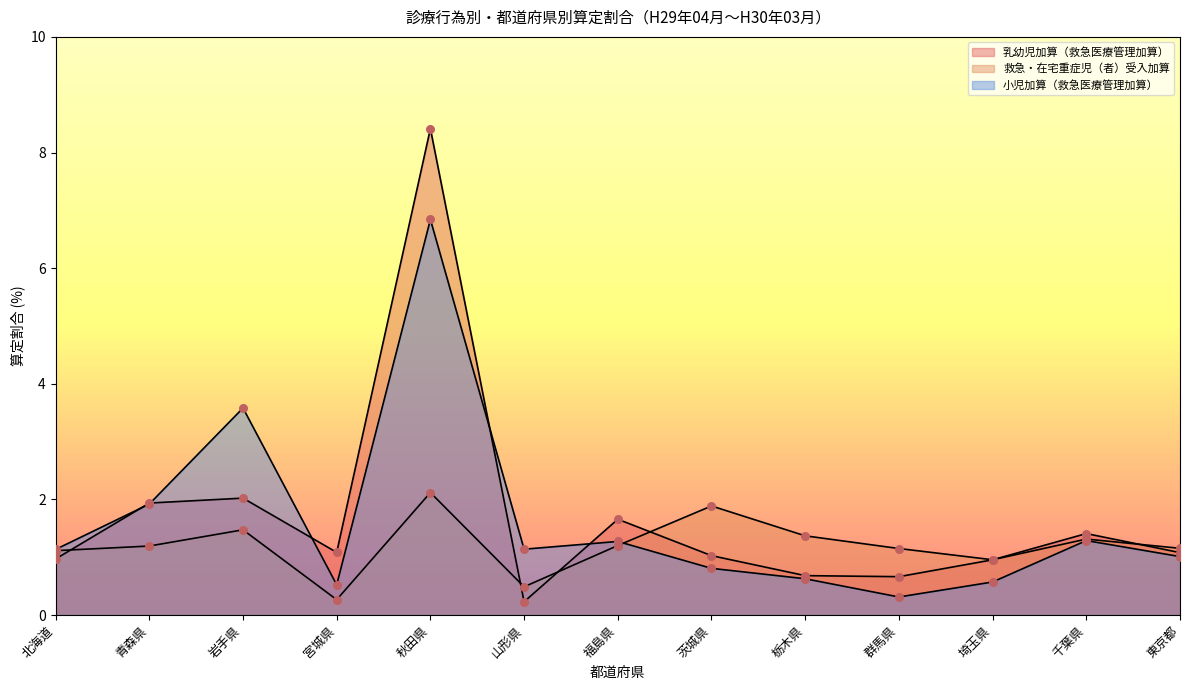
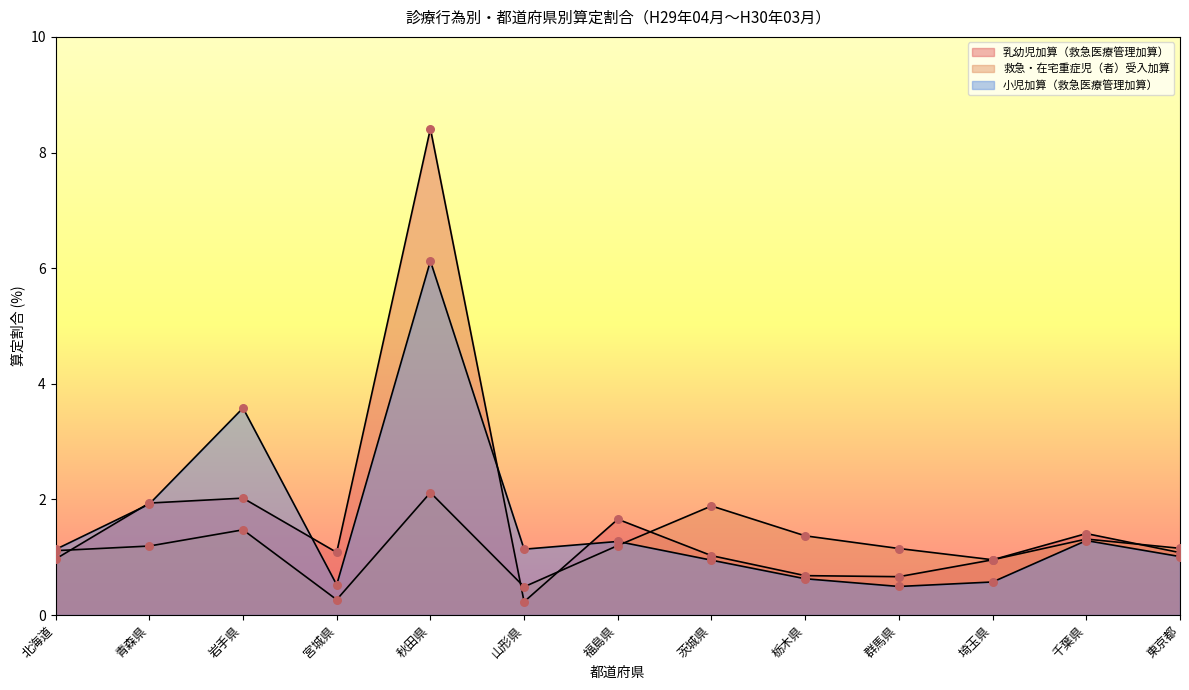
小児加算（救急医療管理加算）, 秋田県: 6.8 -> 6.1
小児加算（救急医療管理加算）, 茨城県: 0.8 -> 0.9
小児加算（救急医療管理加算）, 群馬県: 0.3 -> 0.5
